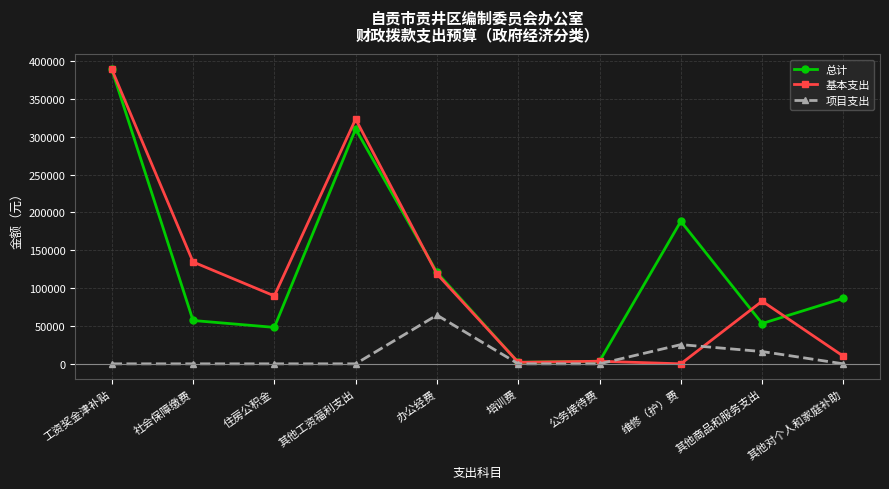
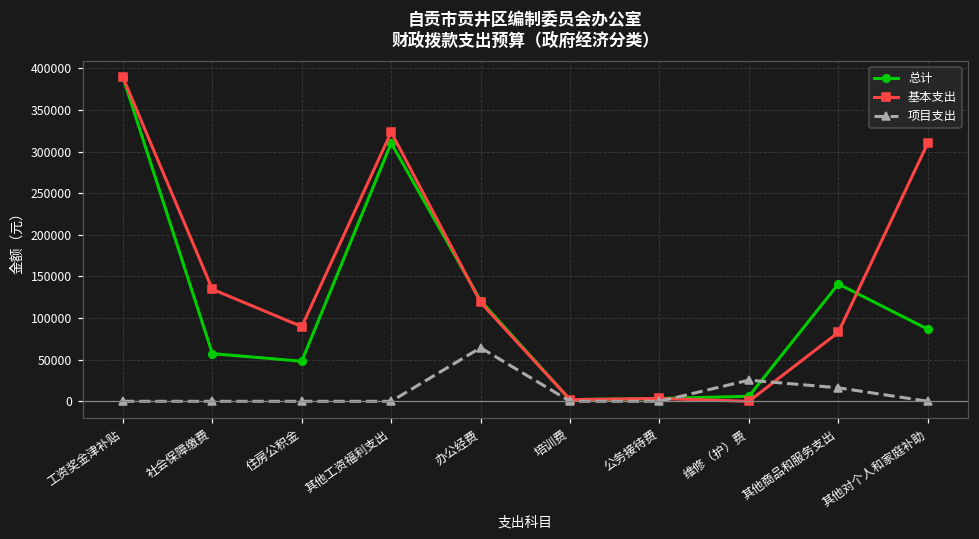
总计, 维修（护）费: 190000 -> 10000
总计, 其他商品和服务支出: 50000 -> 140000
基本支出, 其他对个人和家庭补助: 10000 -> 310000
